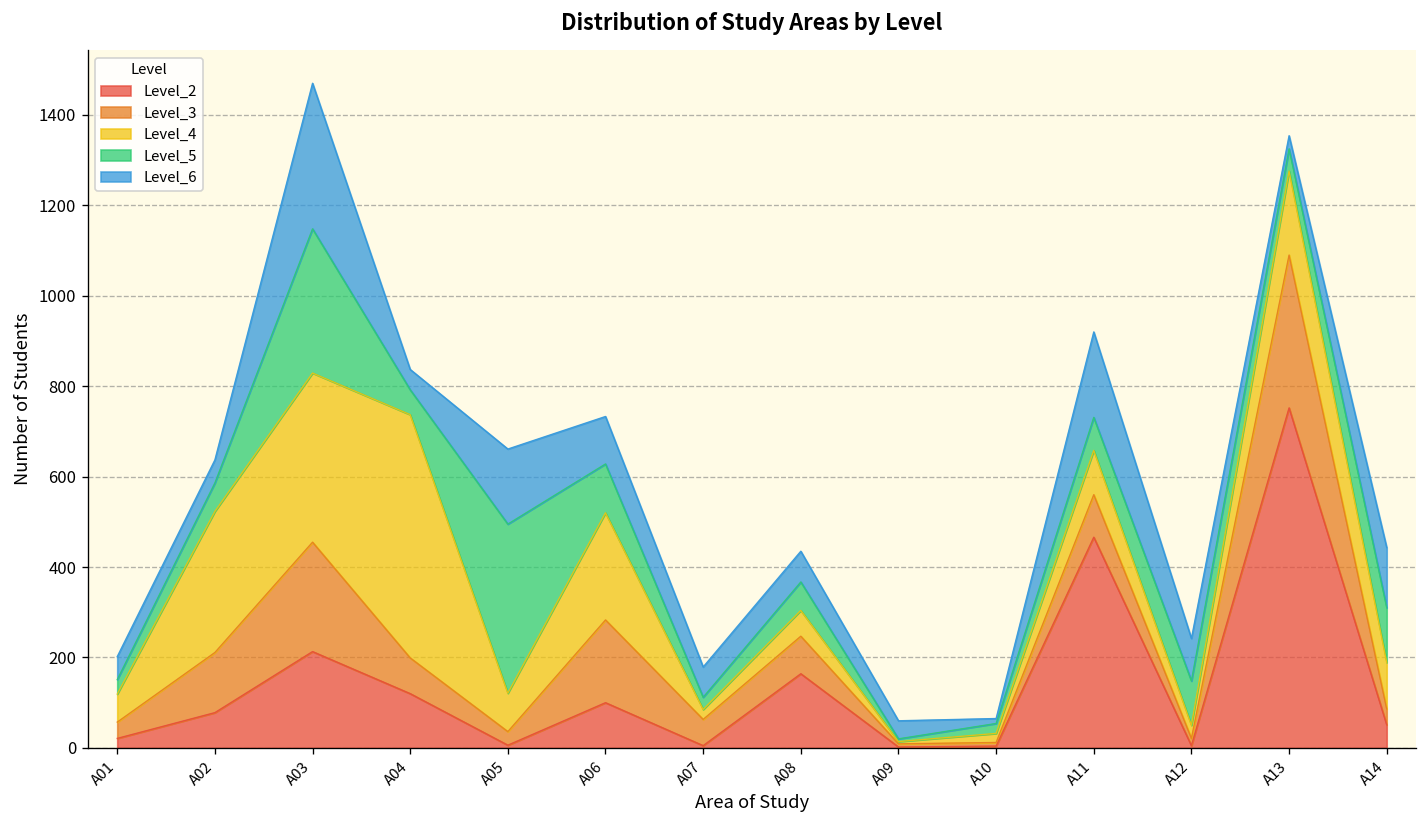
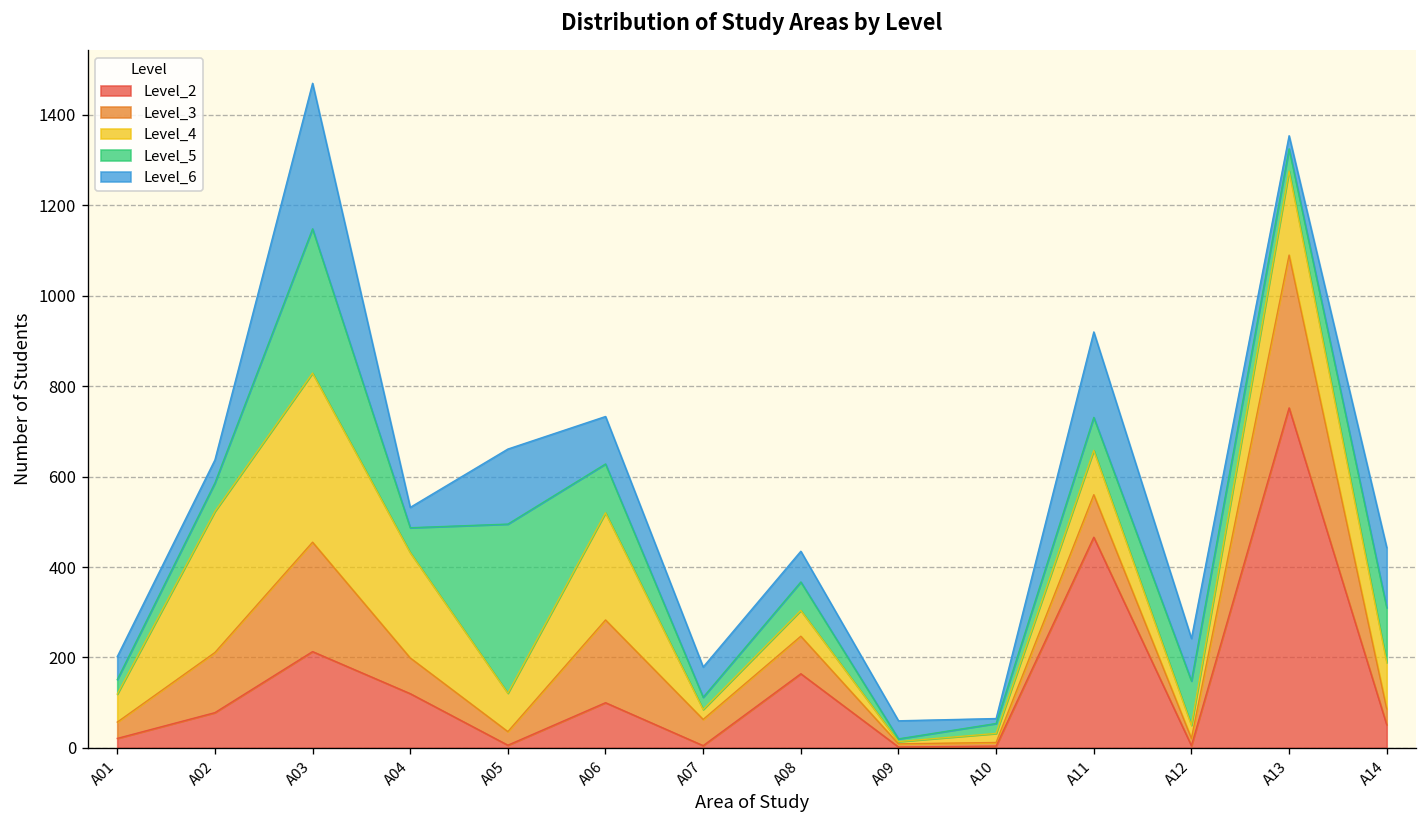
Level_4, A04: 540 -> 230
